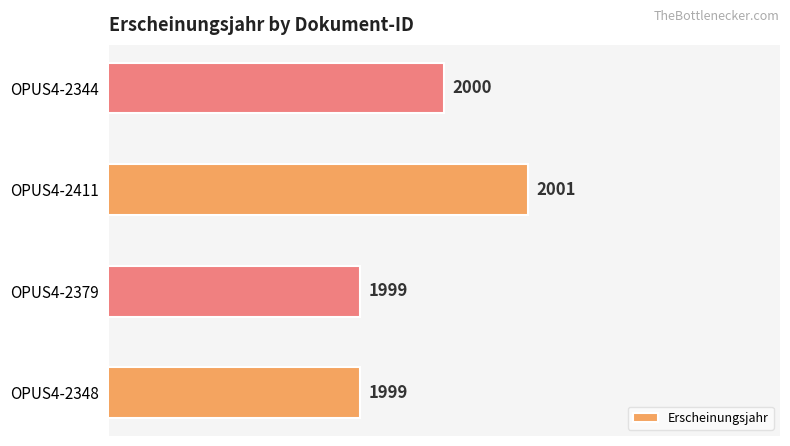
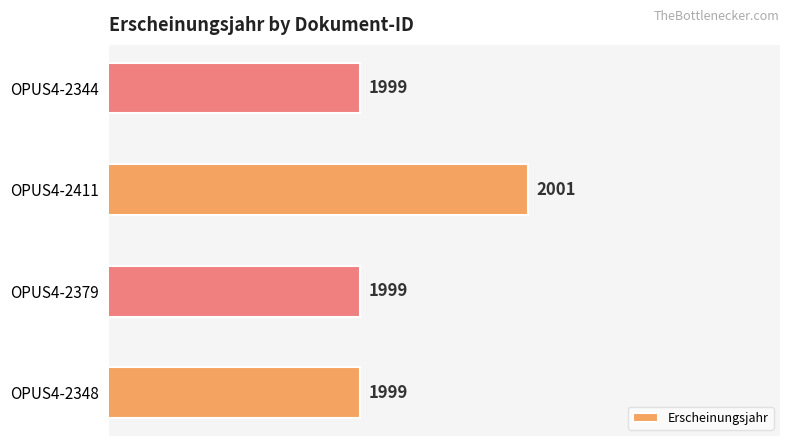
OPUS4-2344: 2000 -> 1999
